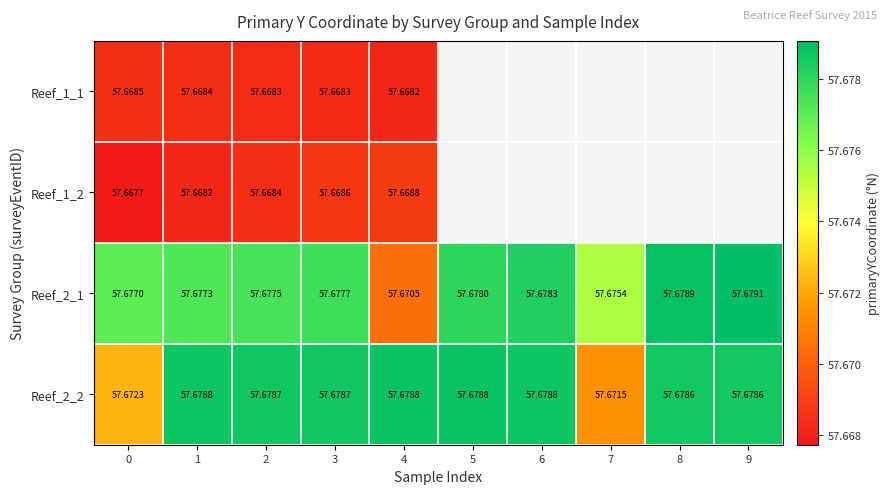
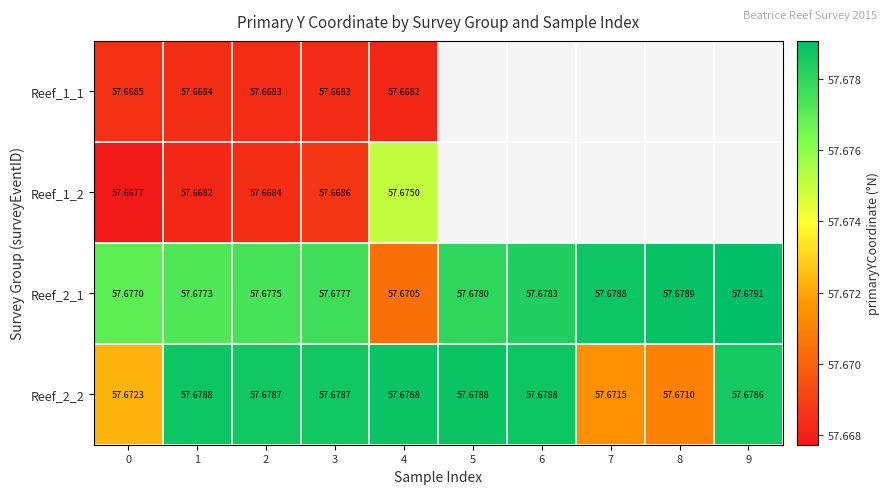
Reef_1_2, 4: 57.6688 -> 57.6750
Reef_2_1, 7: 57.6754 -> 57.6788
Reef_2_2, 8: 57.6786 -> 57.6710
